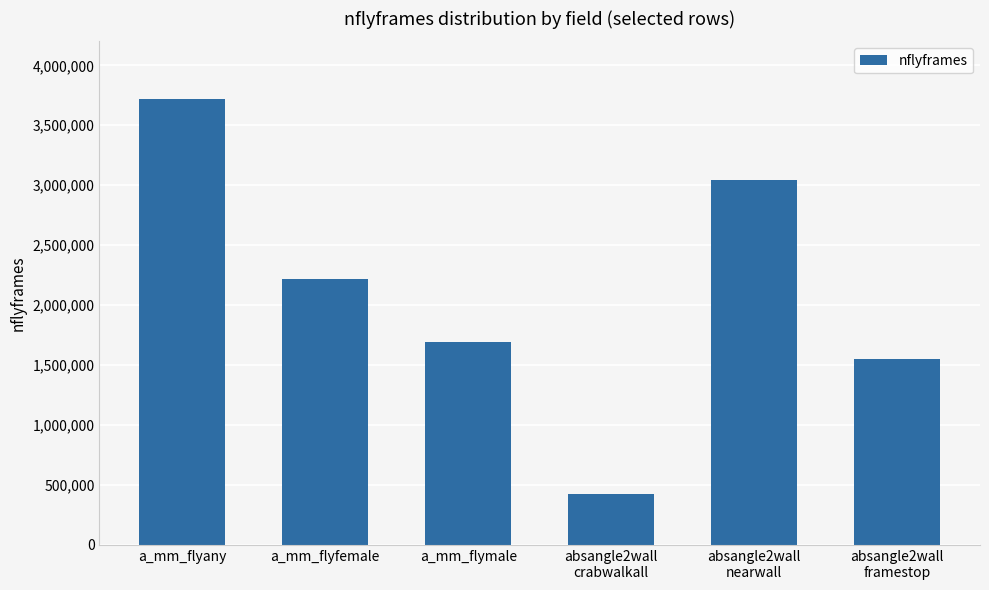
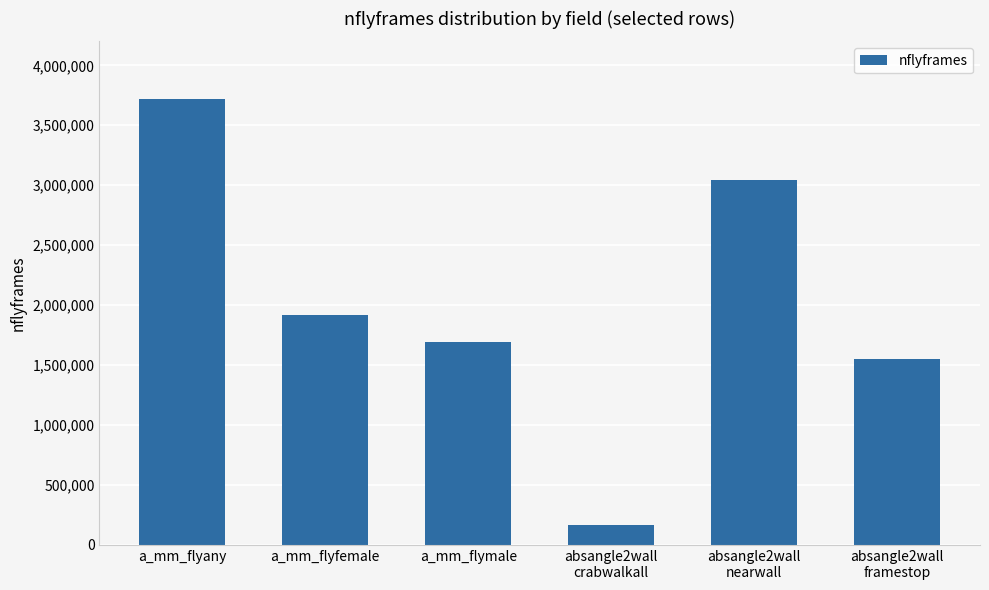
a_mm_flyfemale: 2,220,000 -> 1,910,000
absangle2wall crabwalkall: 420,000 -> 170,000
